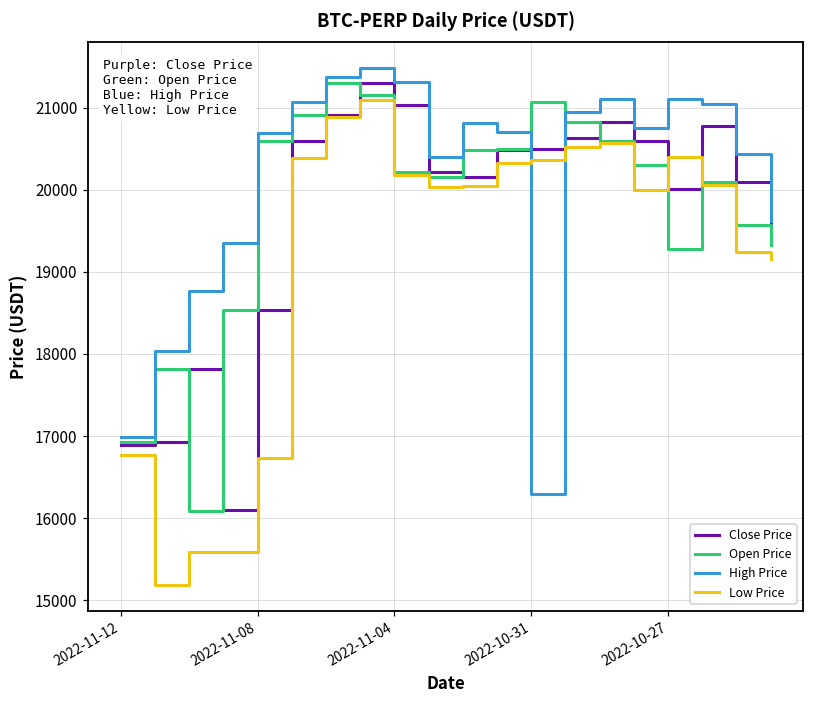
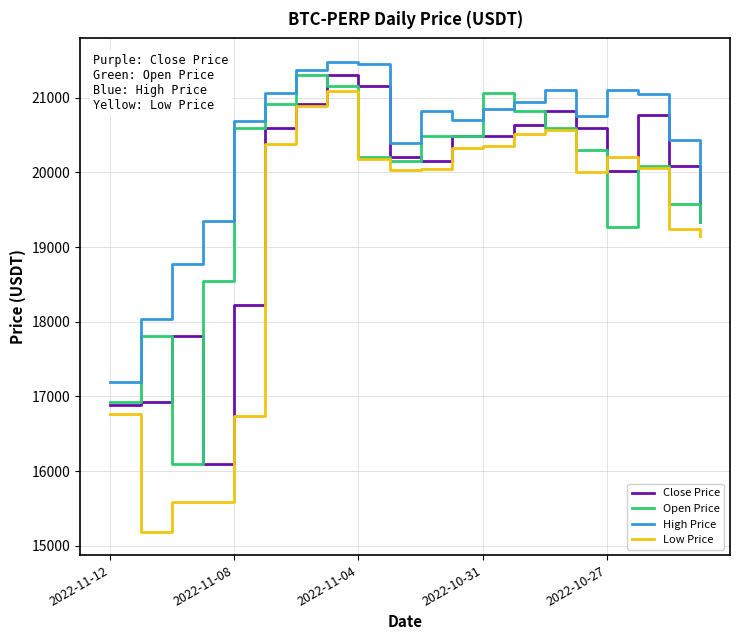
High Price, 2022-11-12: 17000 -> 17200
Close Price, 2022-11-08: 18500 -> 18200
Close Price, 2022-11-04: 21000 -> 21200
High Price, 2022-11-04: 21300 -> 21500
High Price, 2022-10-31: 16300 -> 20800
Low Price, 2022-10-27: 20400 -> 20200
